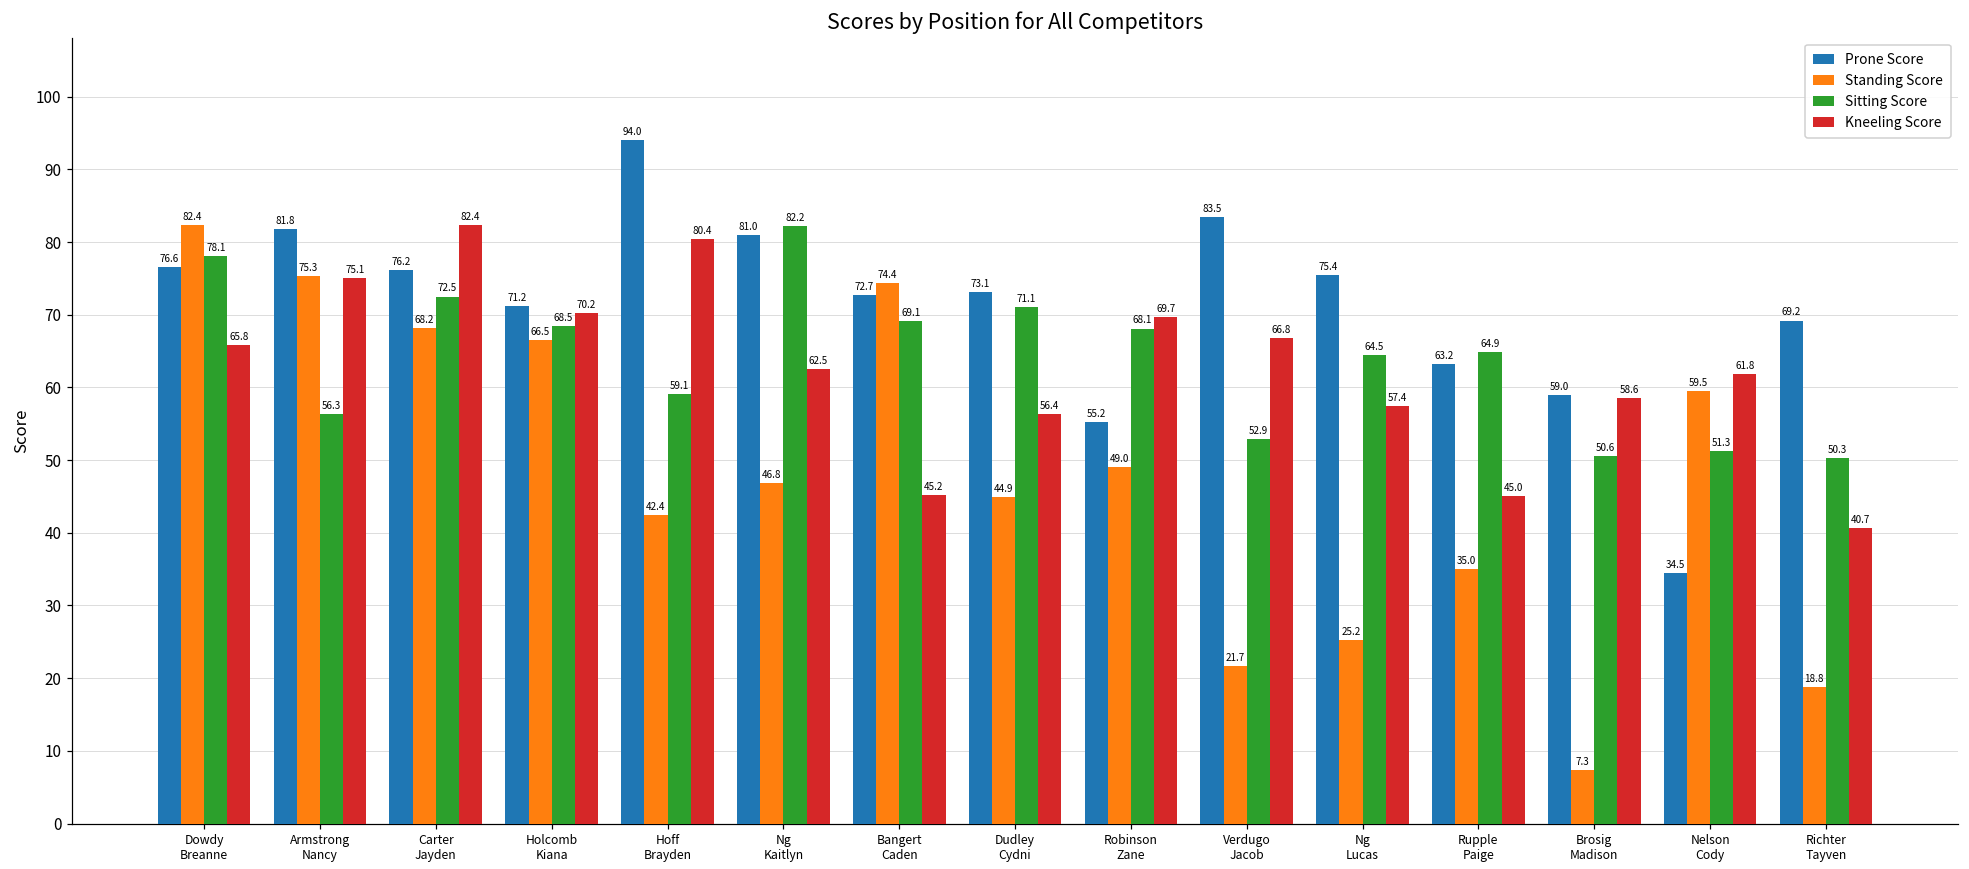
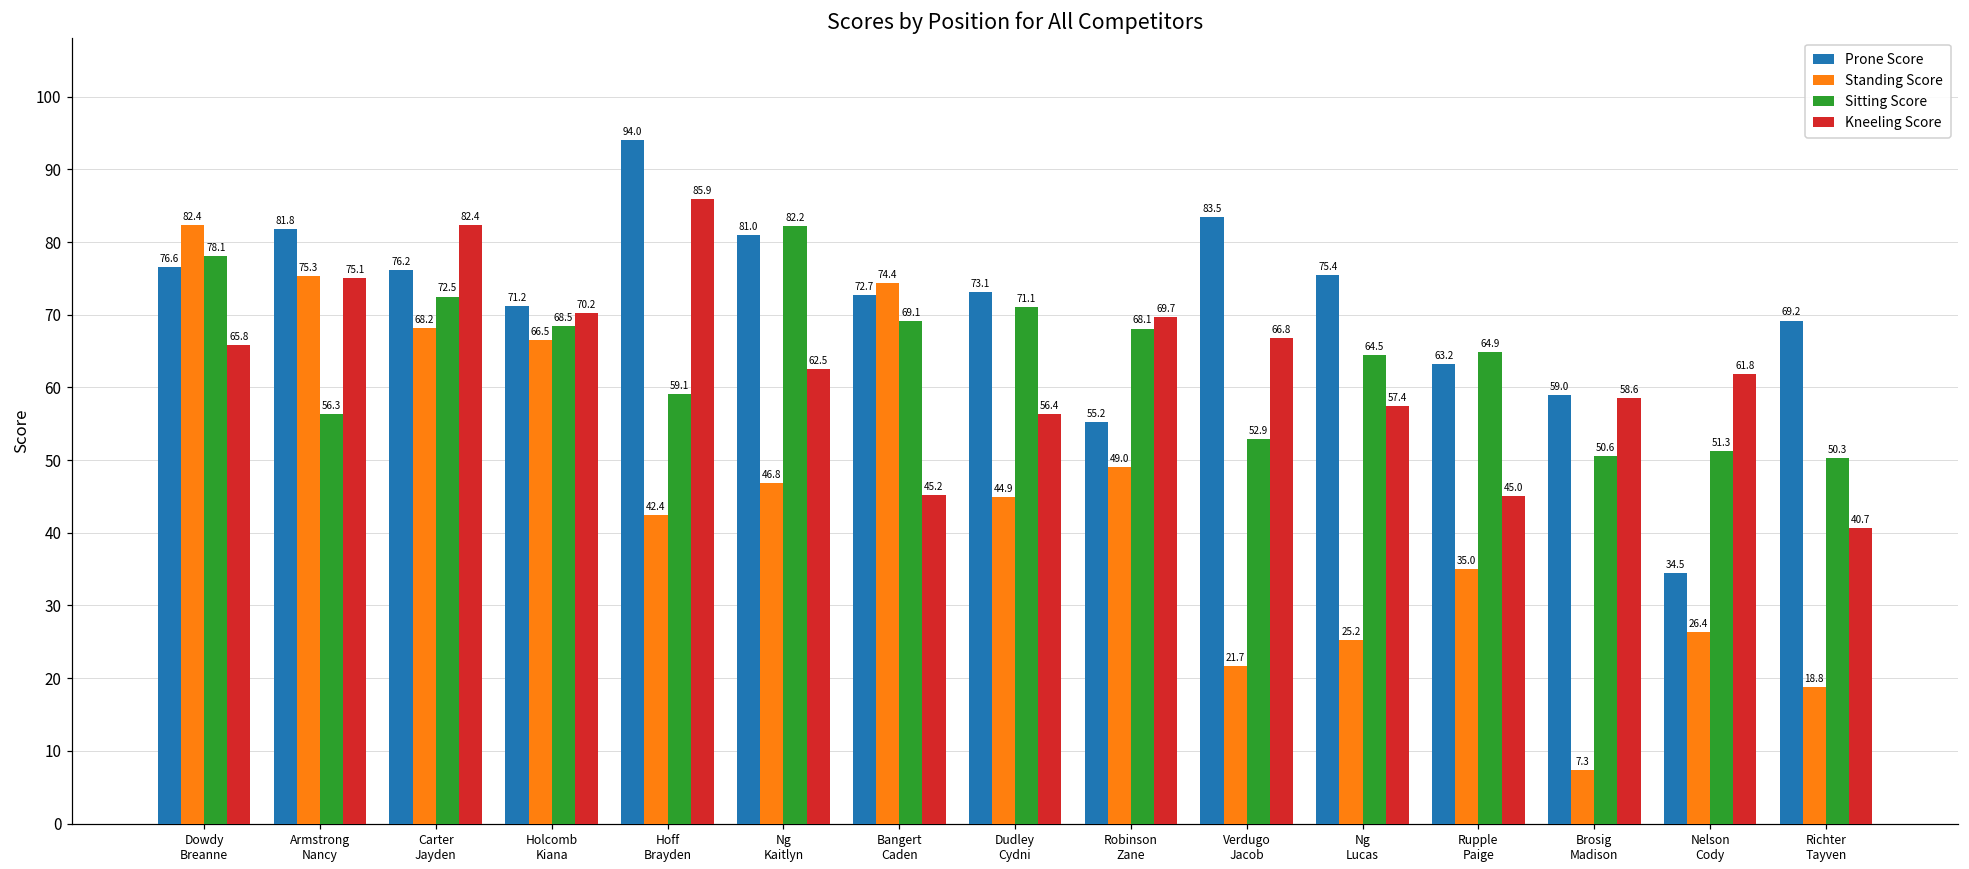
Kneeling Score, Hoff Brayden: 80.4 -> 85.9
Standing Score, Nelson Cody: 59.5 -> 26.4
